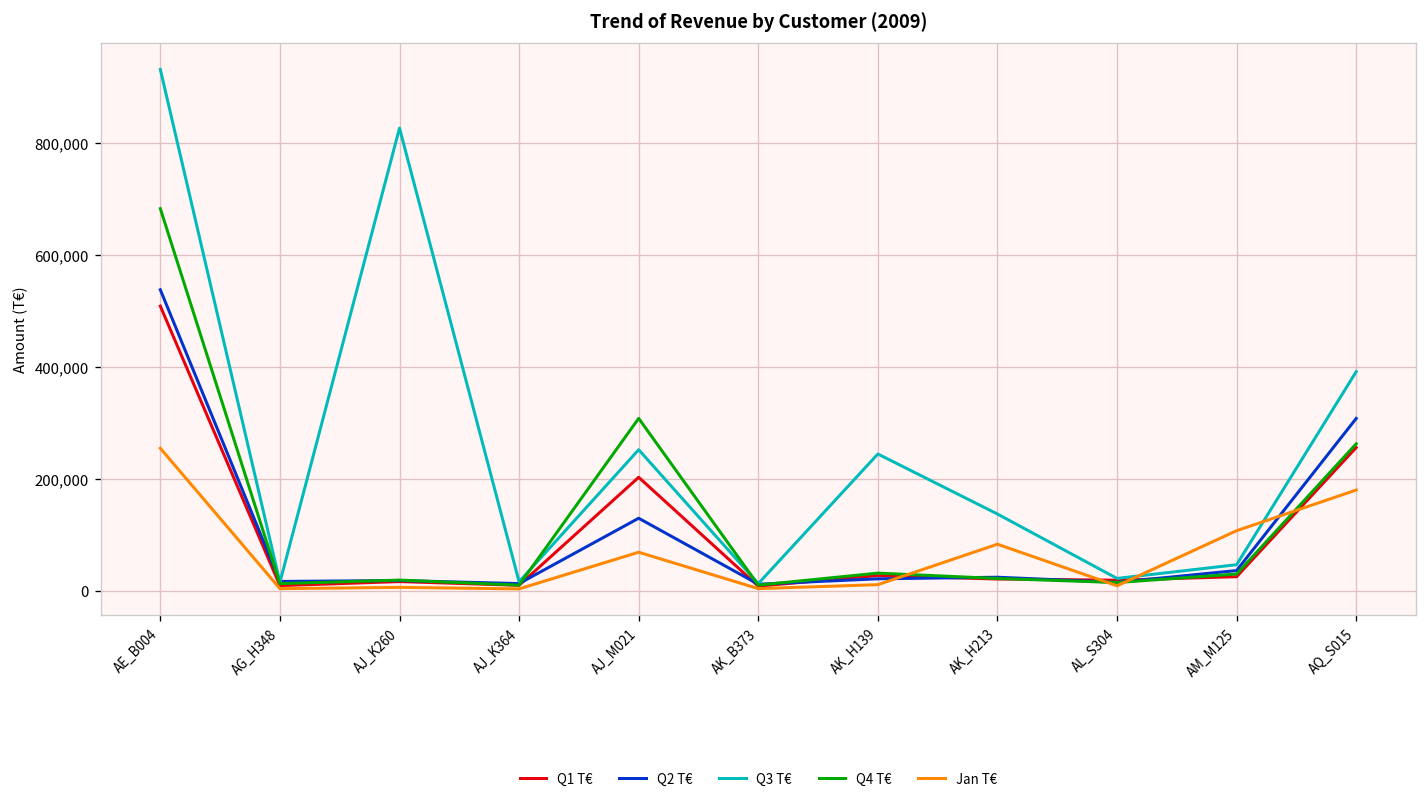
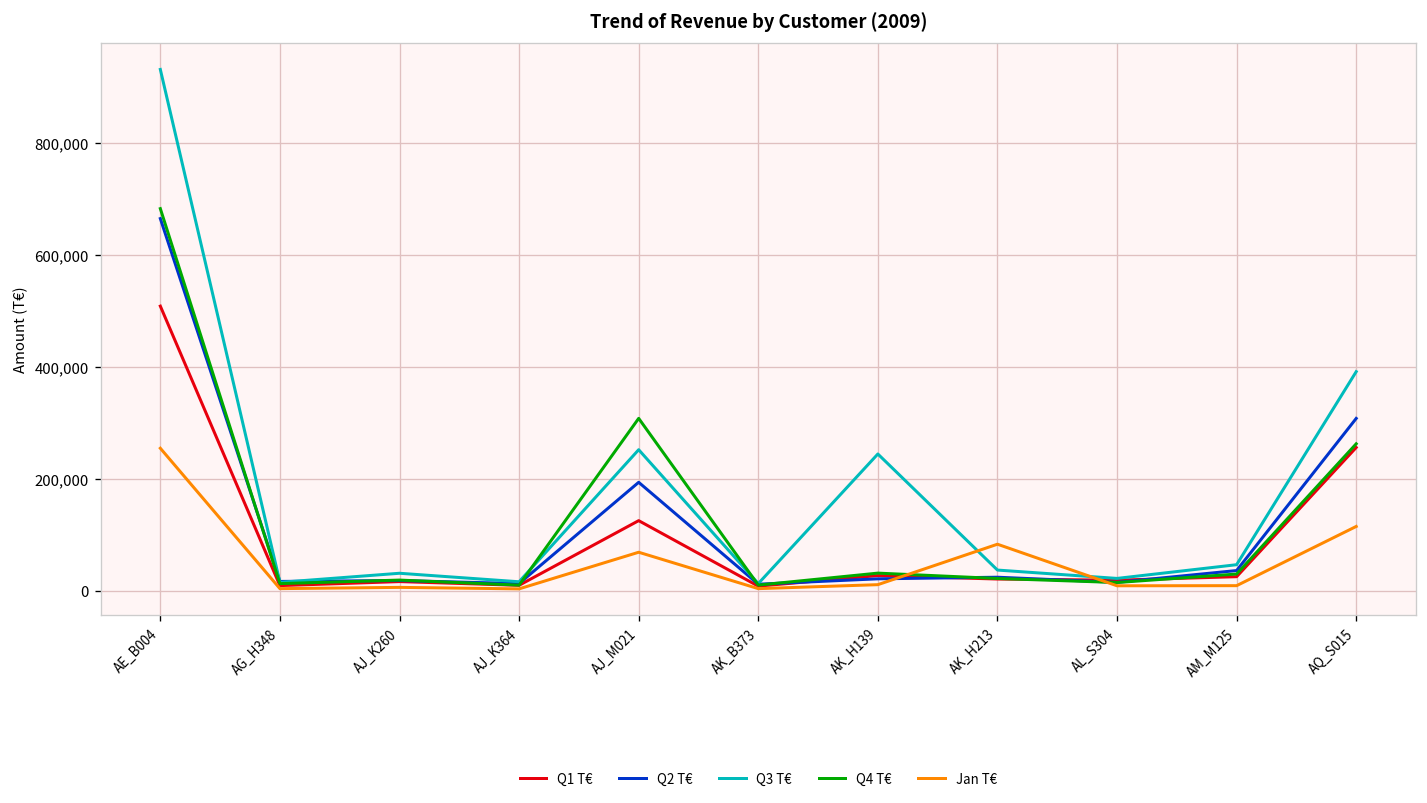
Q2 T€, AE_B004: 540,000 -> 660,000
Q3 T€, AJ_K260: 830,000 -> 30,000
Q1 T€, AJ_M021: 200,000 -> 130,000
Q2 T€, AJ_M021: 130,000 -> 190,000
Q3 T€, AK_H213: 140,000 -> 40,000
Jan T€, AM_M125: 110,000 -> 10,000
Jan T€, AQ_S015: 180,000 -> 120,000
